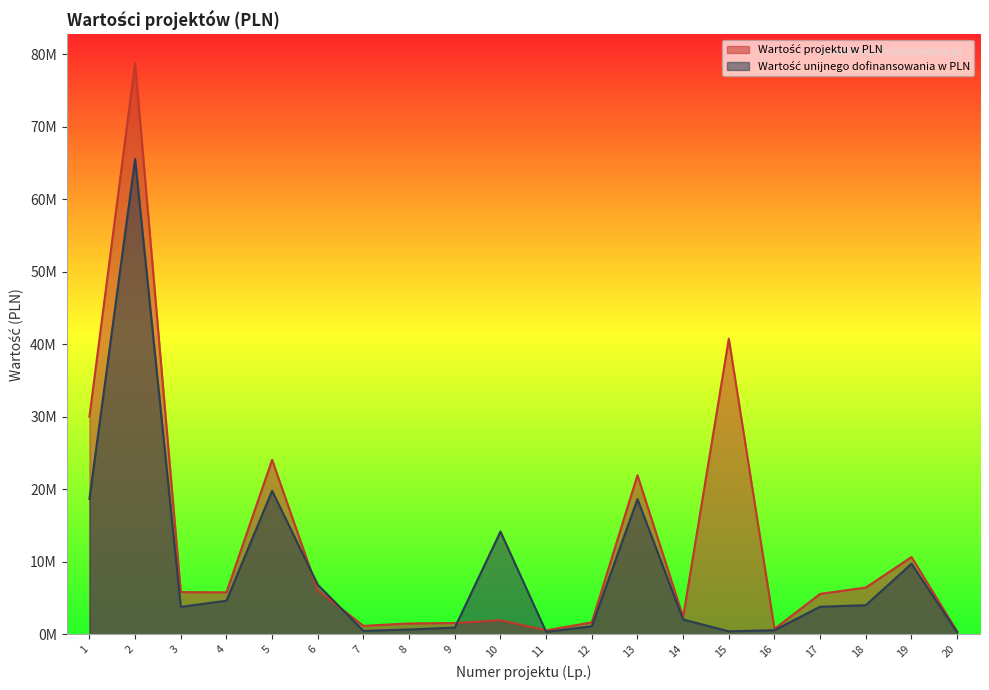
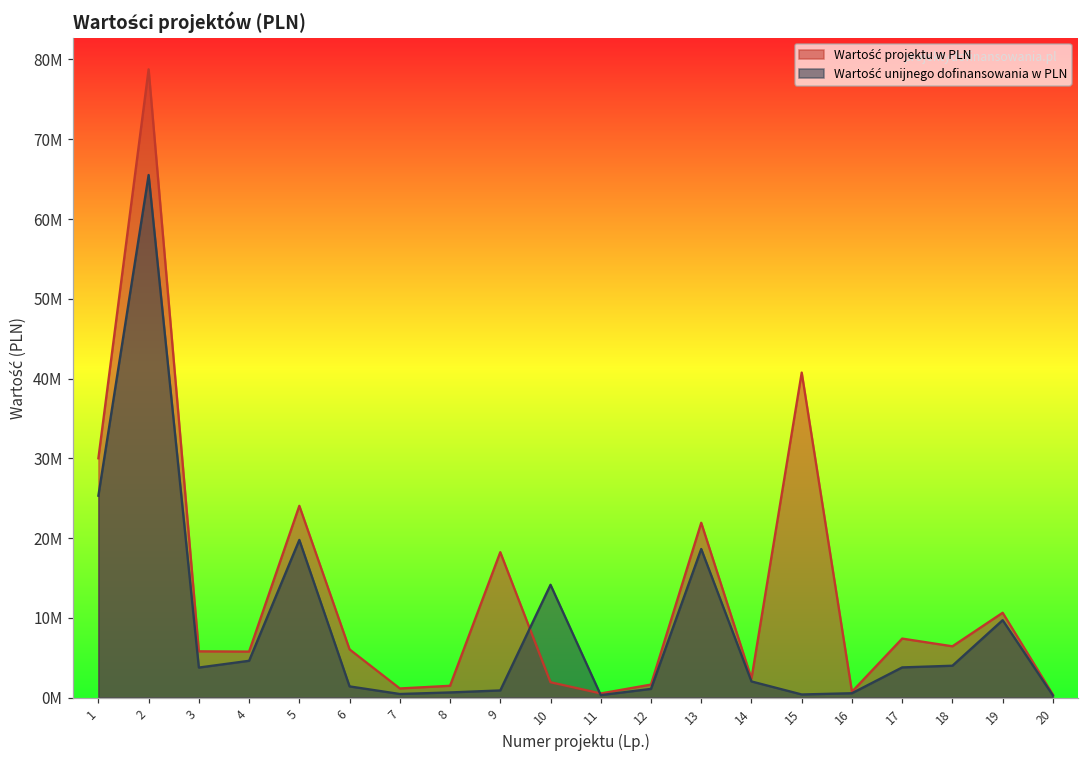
Wartość unijnego dofinansowania w PLN, 1: 19000000 -> 25000000
Wartość unijnego dofinansowania w PLN, 6: 7000000 -> 1000000
Wartość projektu w PLN, 9: 2000000 -> 18000000
Wartość projektu w PLN, 17: 6000000 -> 7000000
